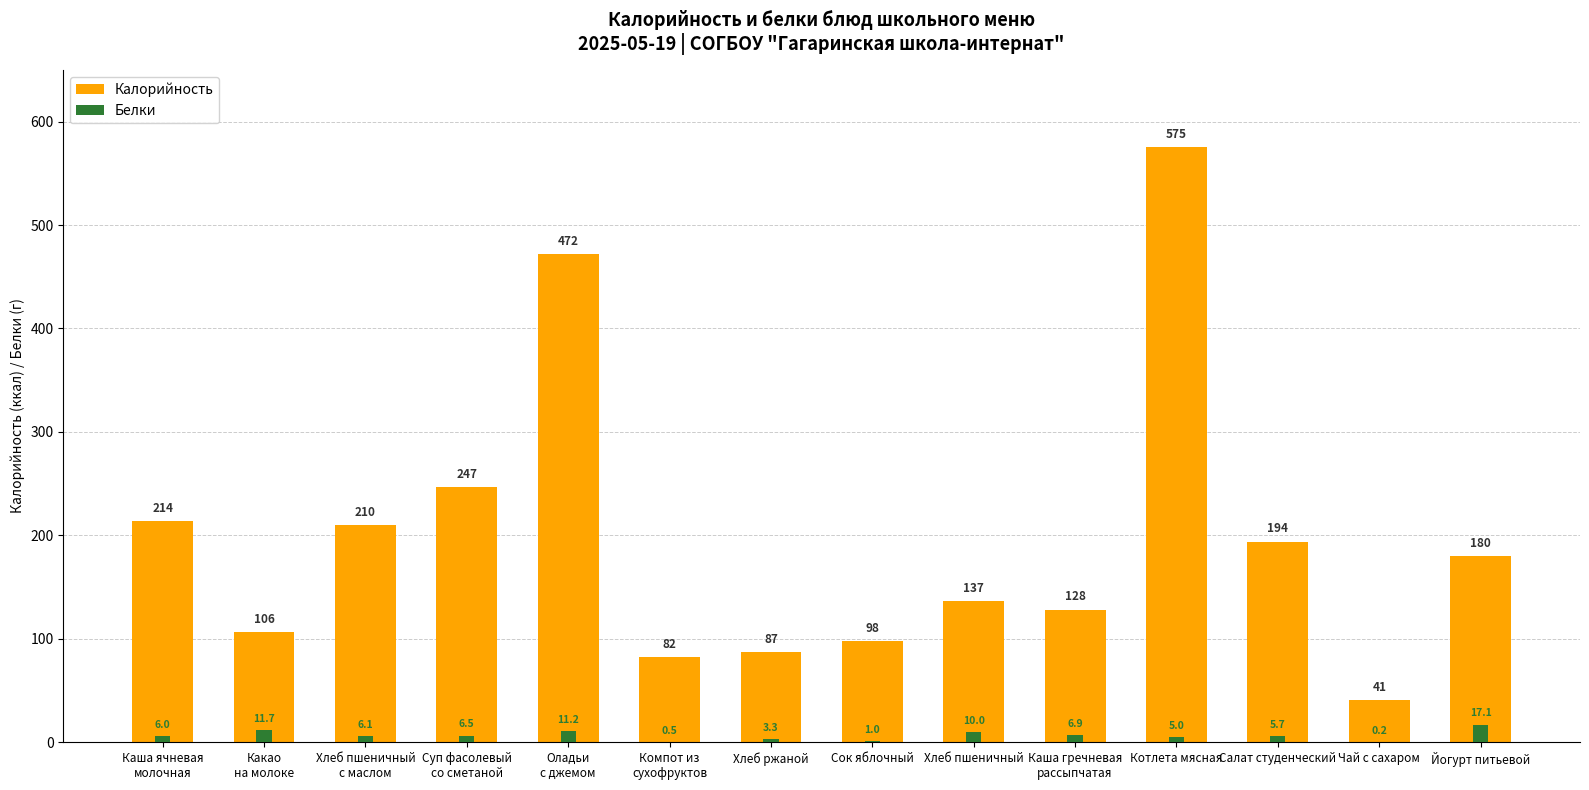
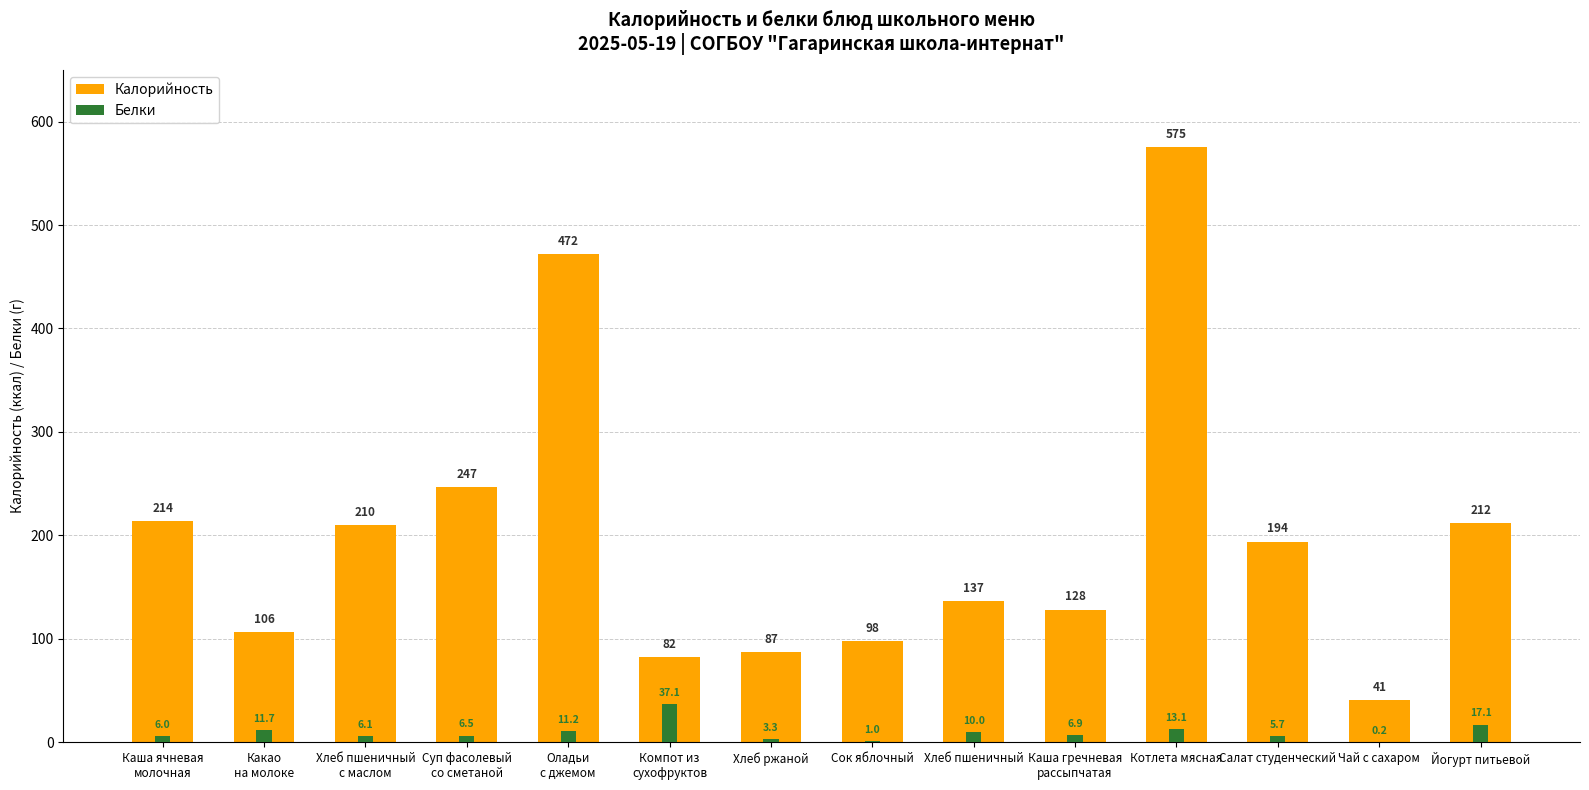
Белки, Компот из сухофруктов: 0.5 -> 37.1
Белки, Котлета мясная: 5.0 -> 13.1
Калорийность, Йогурт питьевой: 180 -> 212
